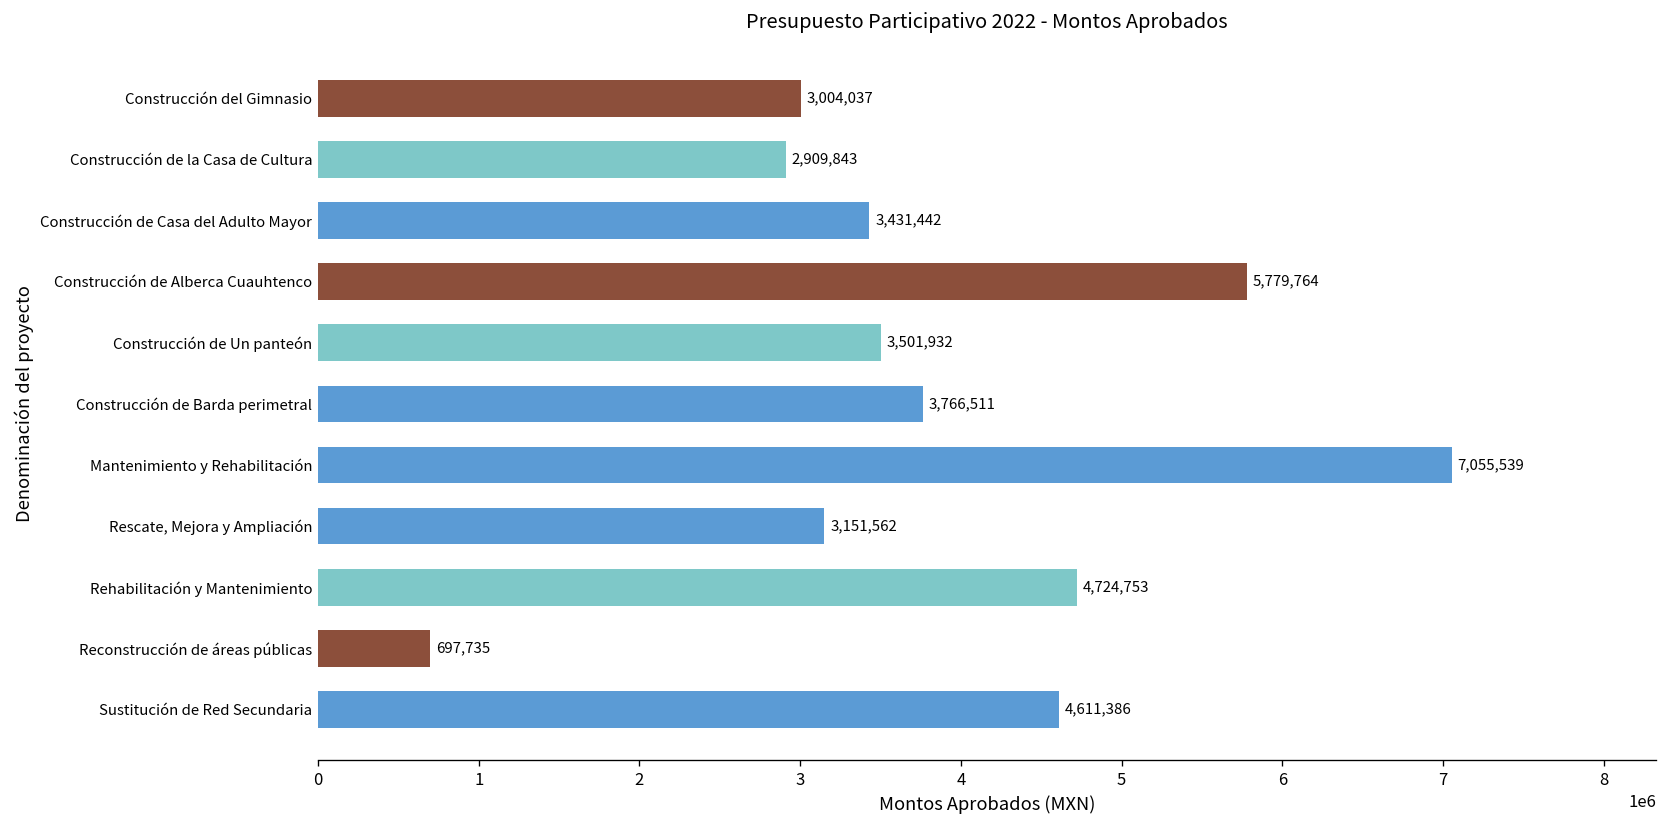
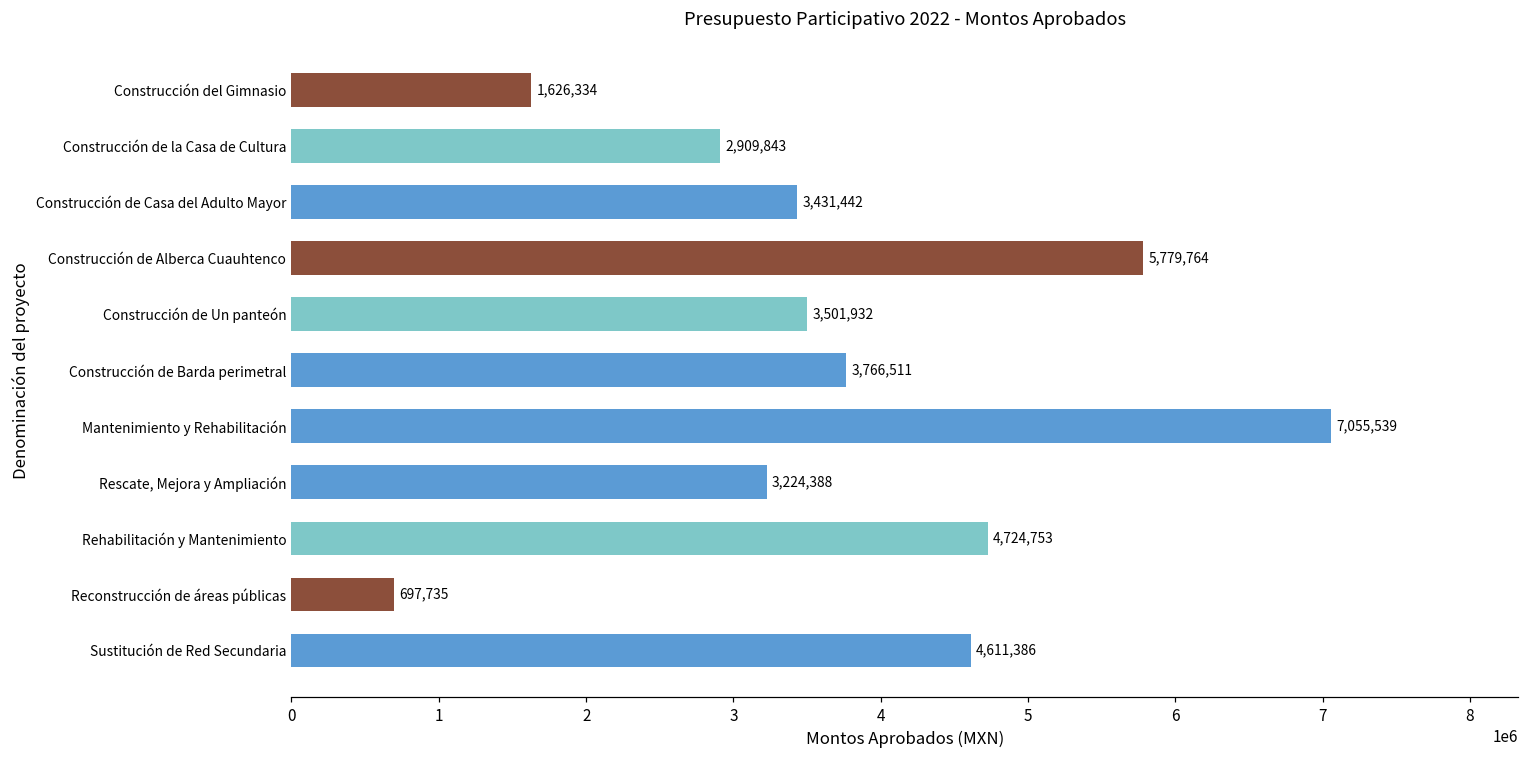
Construcción del Gimnasio: 3,004,037 -> 1,626,334
Rescate, Mejora y Ampliación: 3,151,562 -> 3,224,388
